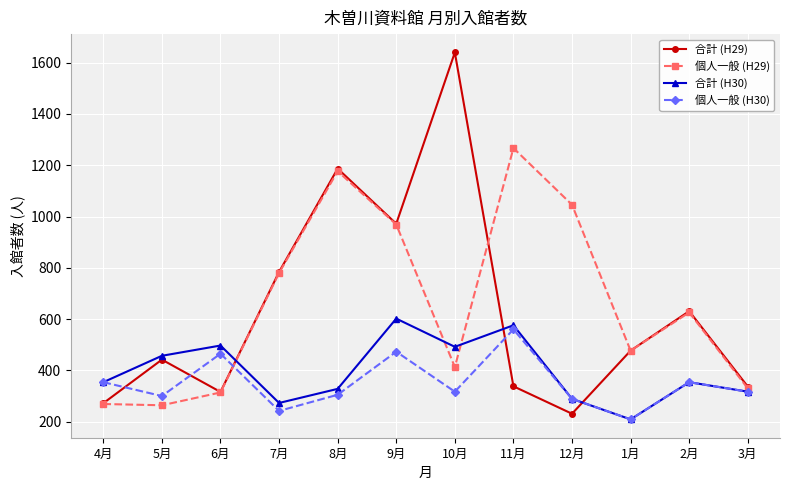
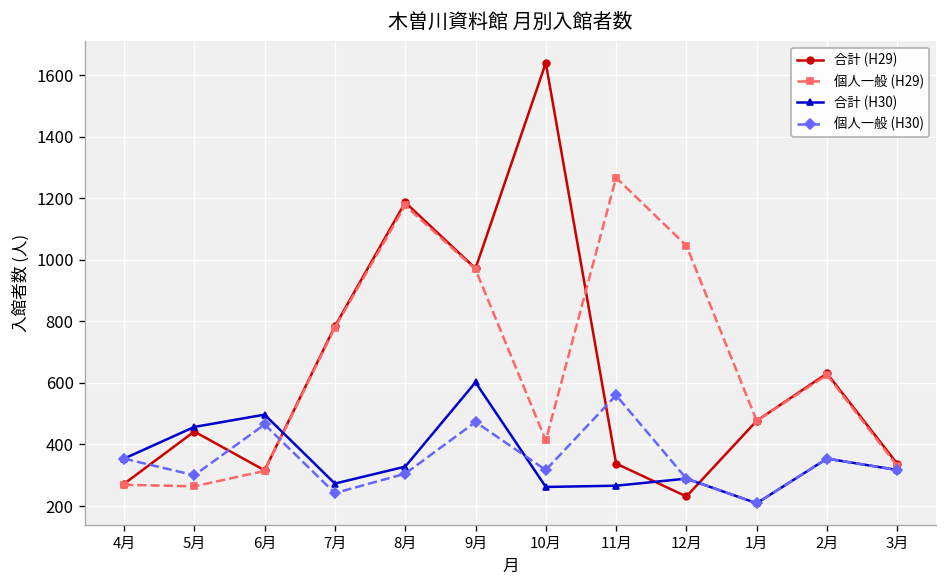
合計 (H30), 10月: 490 -> 260
合計 (H30), 11月: 580 -> 270
